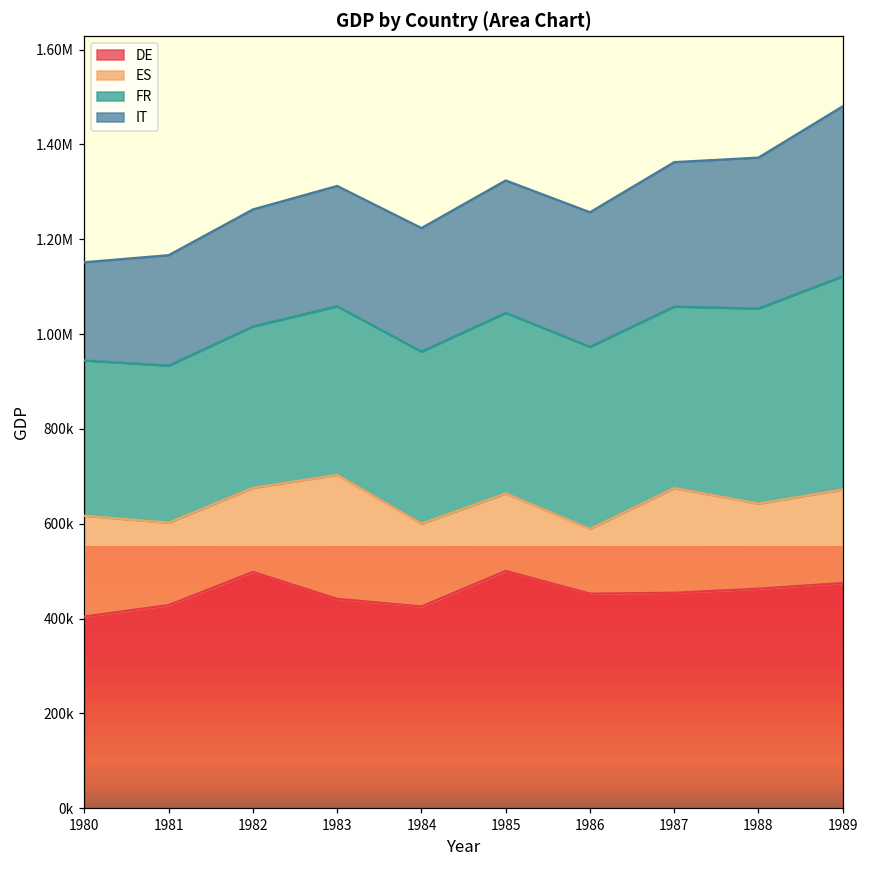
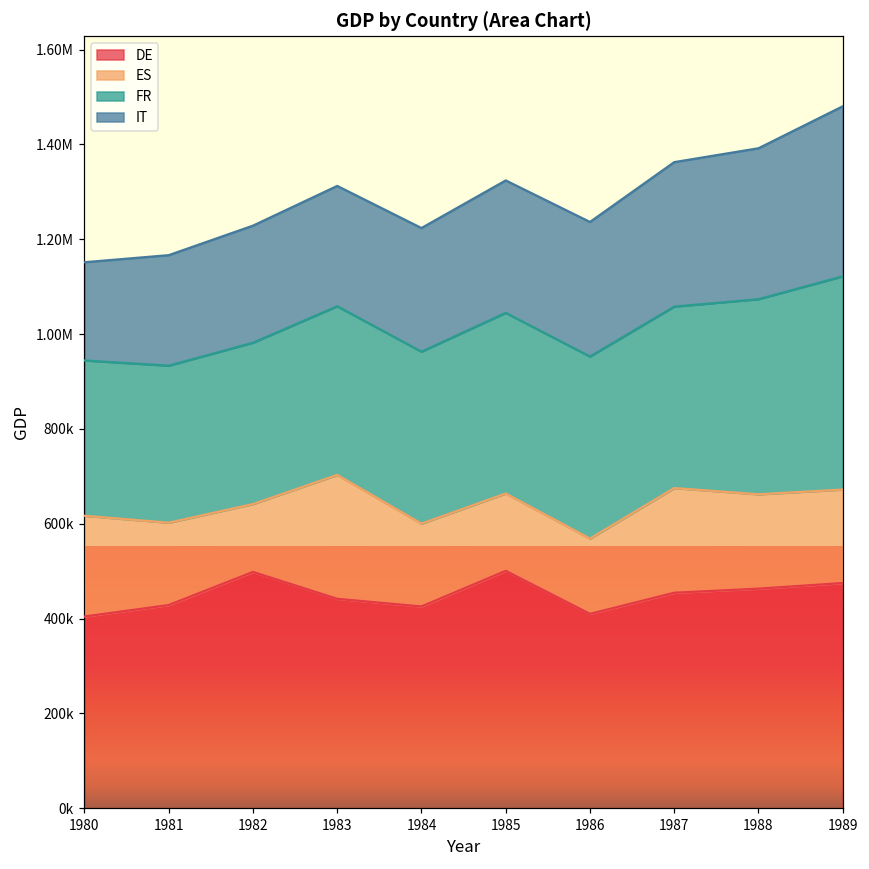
ES, 1982: 180000 -> 140000
DE, 1986: 450000 -> 410000
ES, 1986: 140000 -> 160000
ES, 1988: 180000 -> 200000
